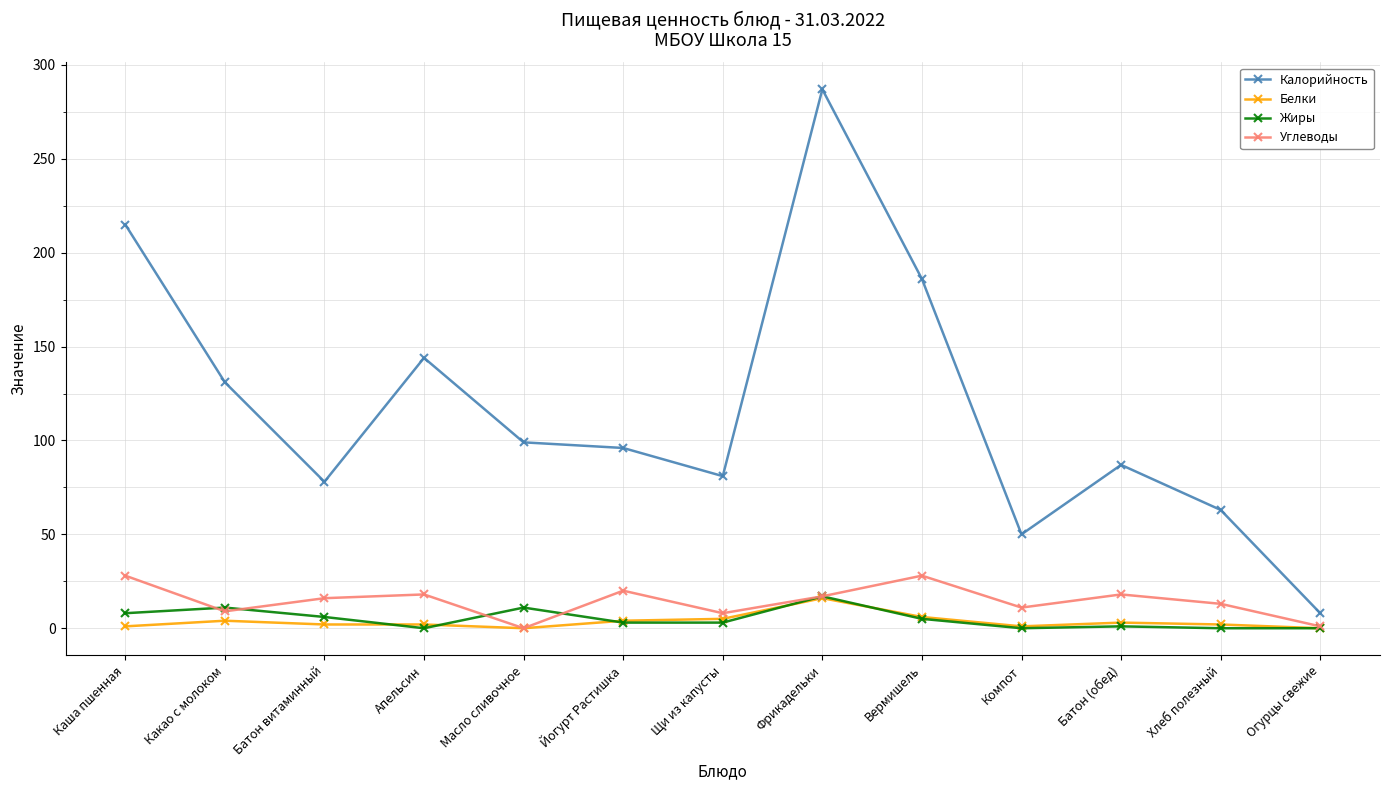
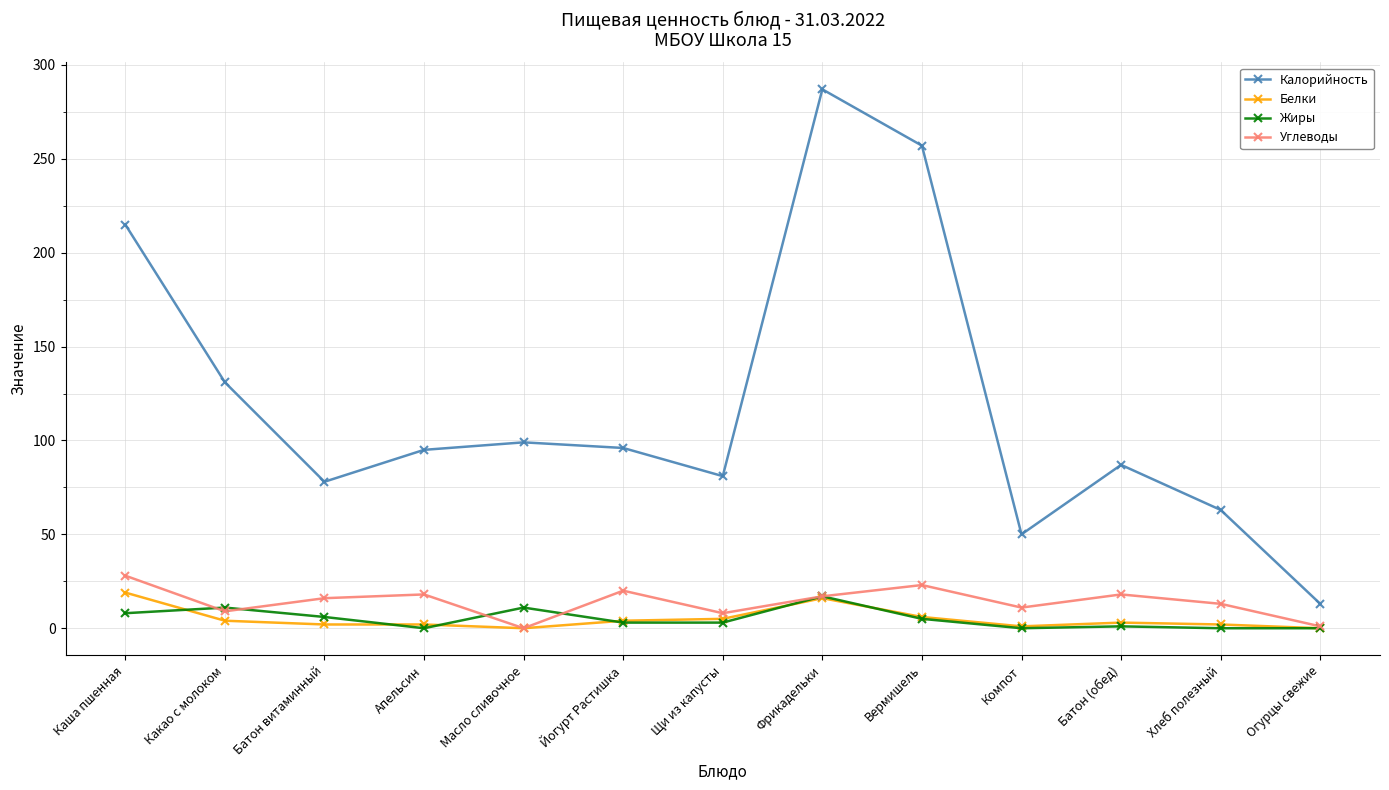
Белки, Каша пшенная: 1 -> 19
Калорийность, Апельсин: 144 -> 95
Калорийность, Вермишель: 186 -> 257
Углеводы, Вермишель: 28 -> 23
Калорийность, Огурцы свежие: 8 -> 13
